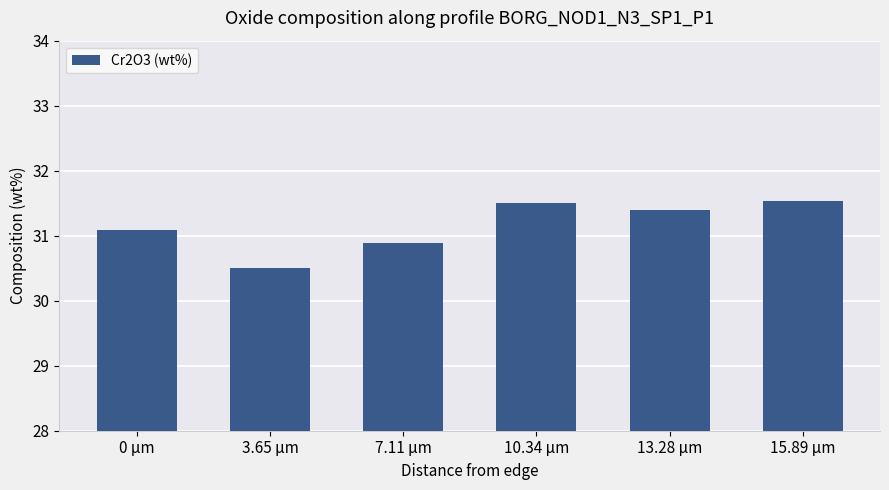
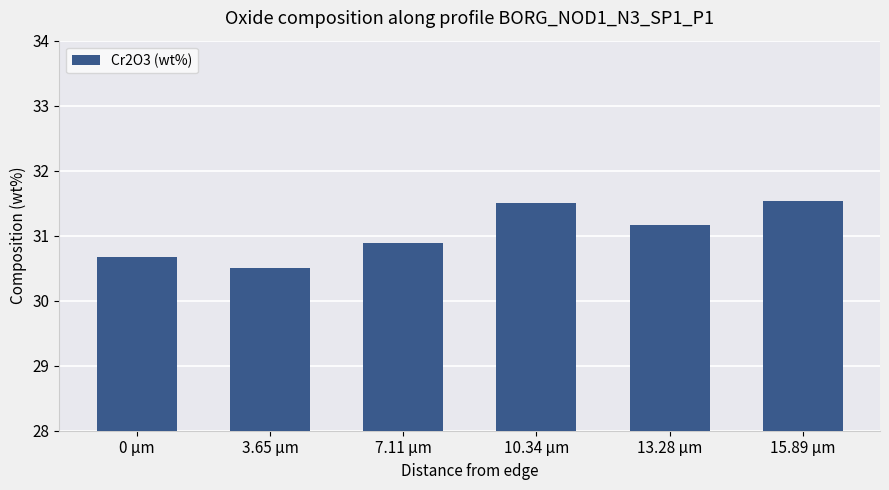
0 µm: 31.1 -> 30.7
13.28 µm: 31.4 -> 31.2
